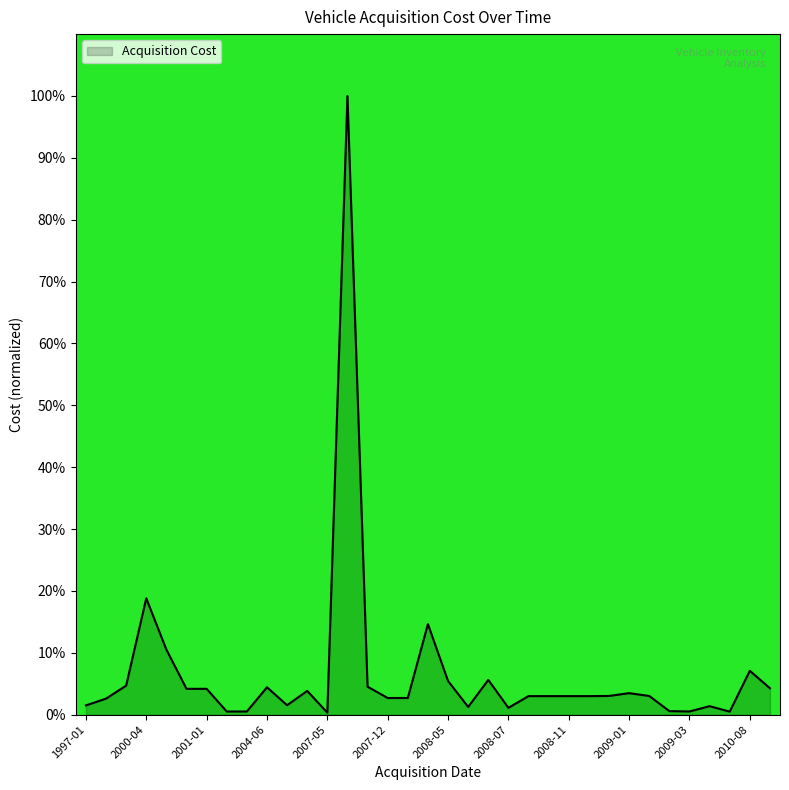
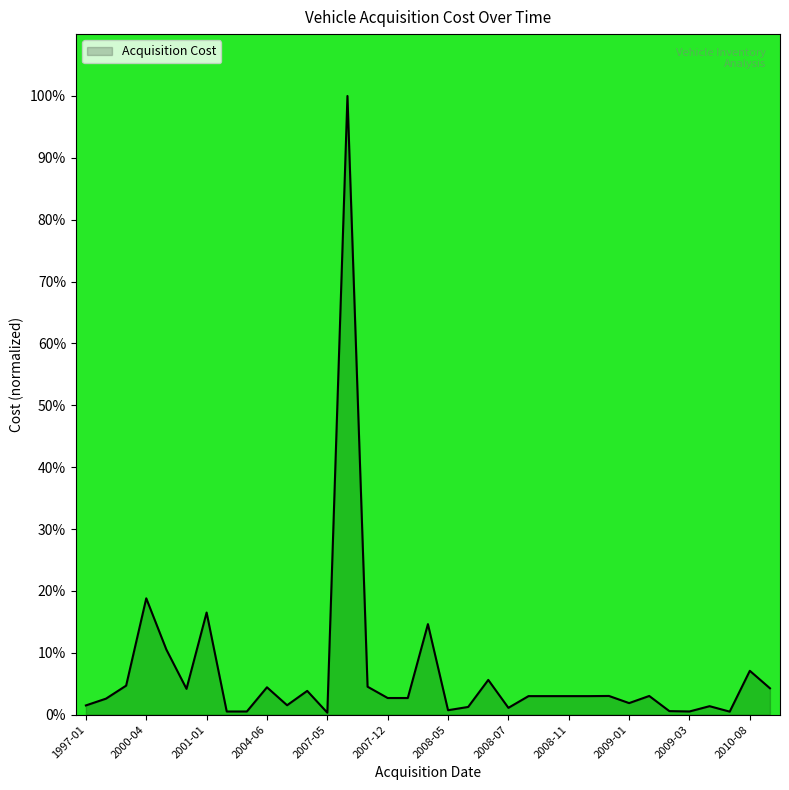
2001-01: 4% -> 17%
2008-05: 5% -> 1%
2009-01: 3% -> 2%
